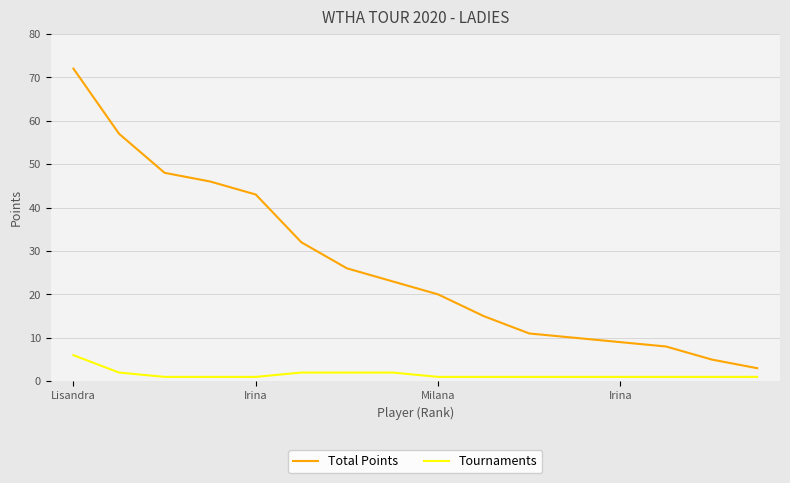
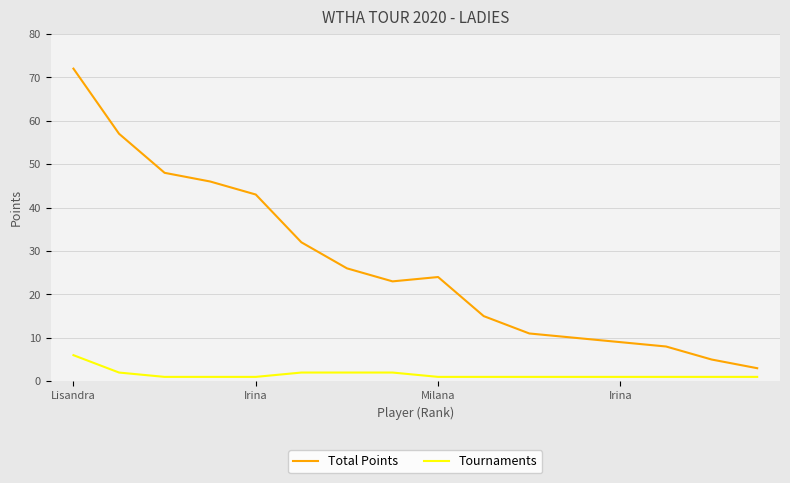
Total Points, Milana: 20 -> 24
